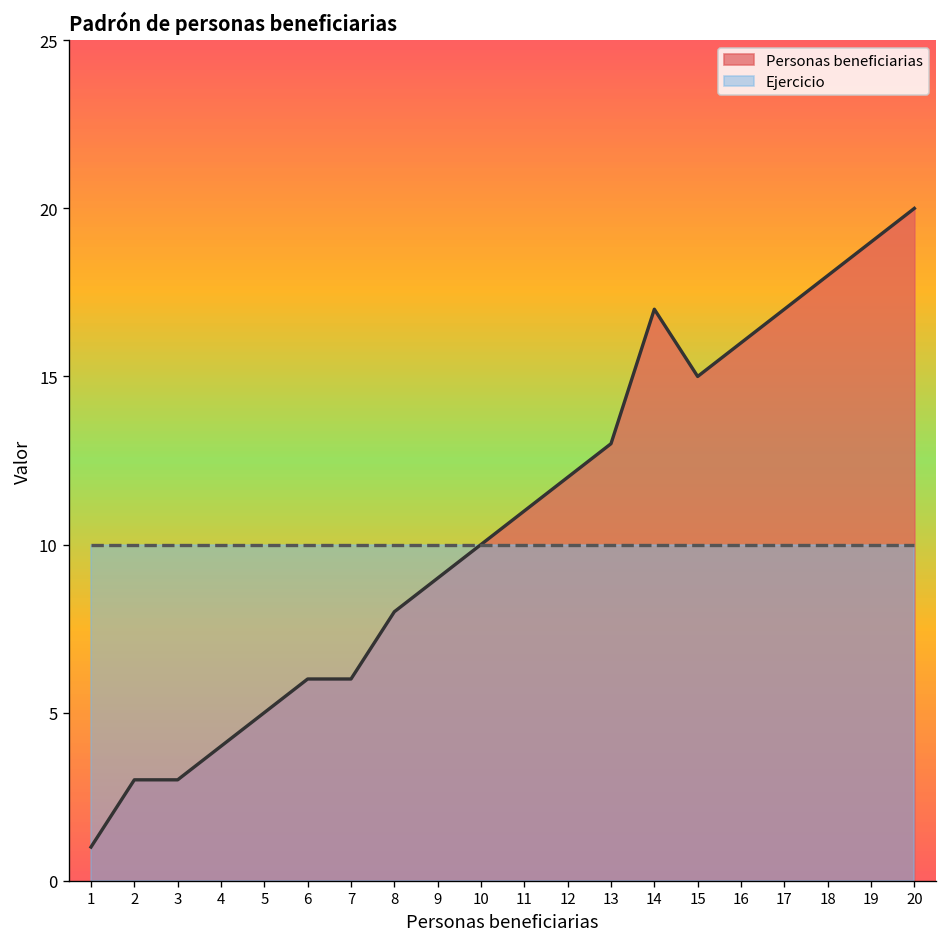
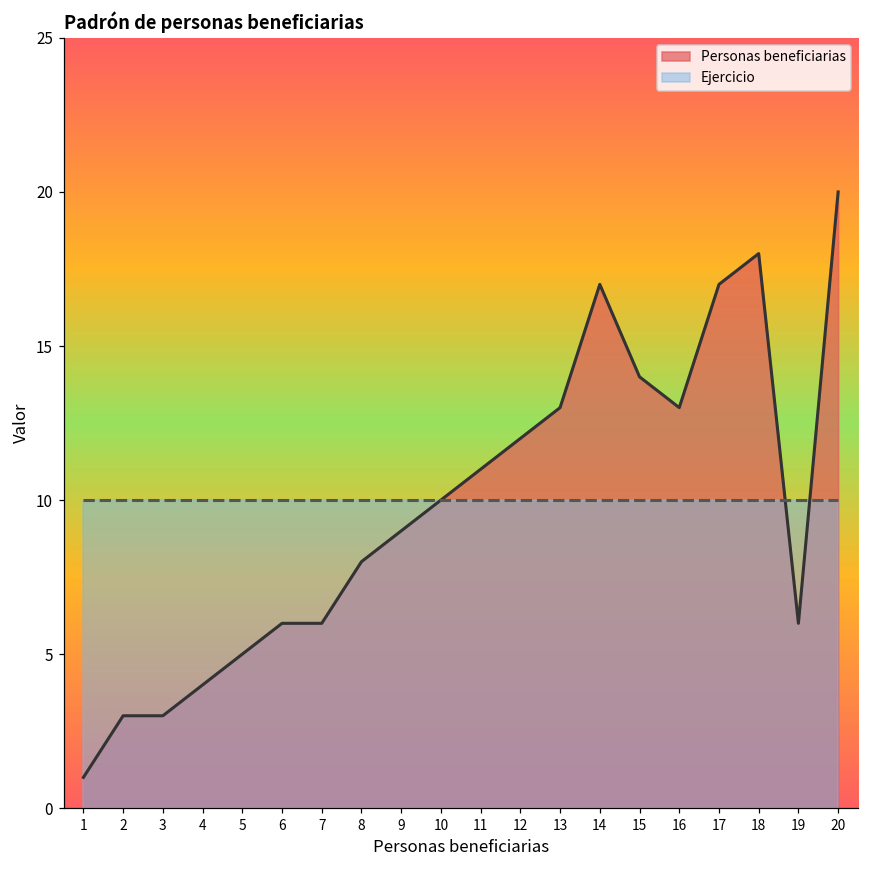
Personas beneficiarias, 15: 15 -> 14
Personas beneficiarias, 16: 16 -> 13
Personas beneficiarias, 19: 19 -> 6
